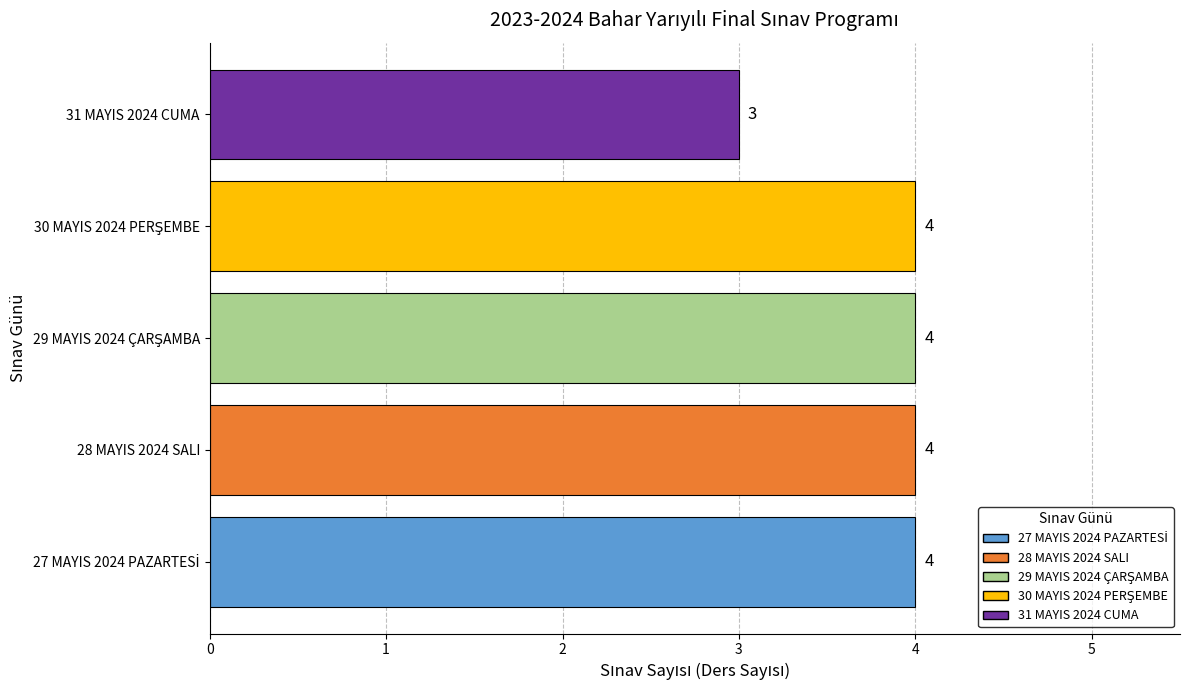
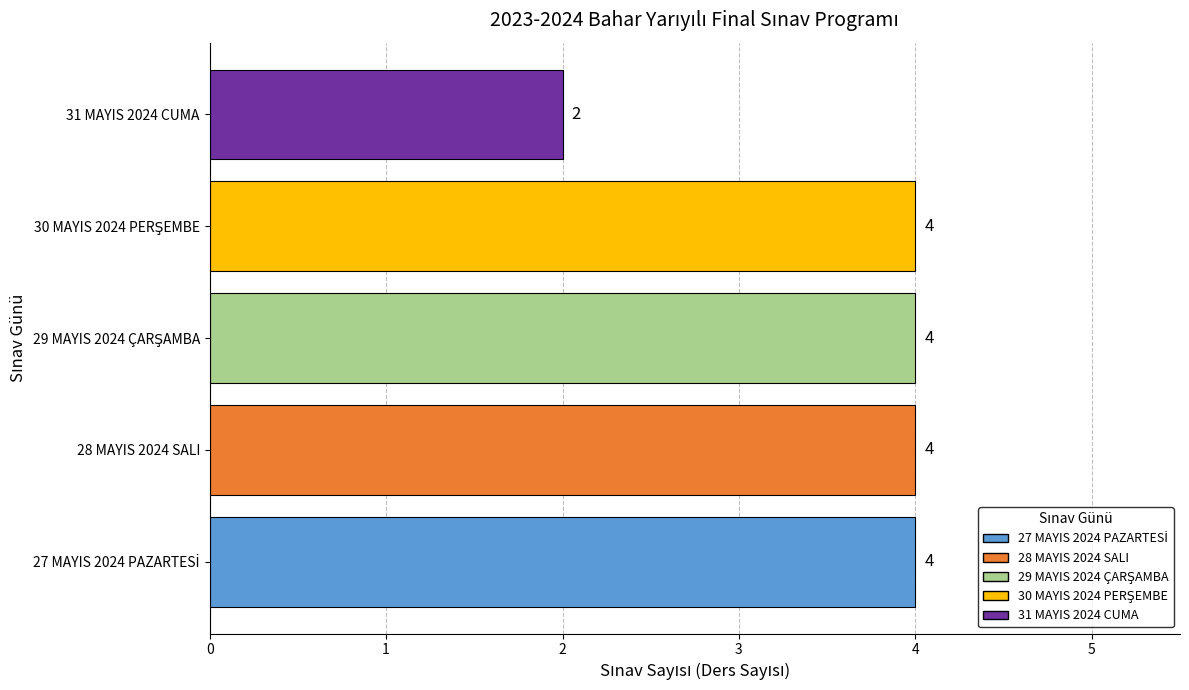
31 MAYIS 2024 CUMA: 3 -> 2
